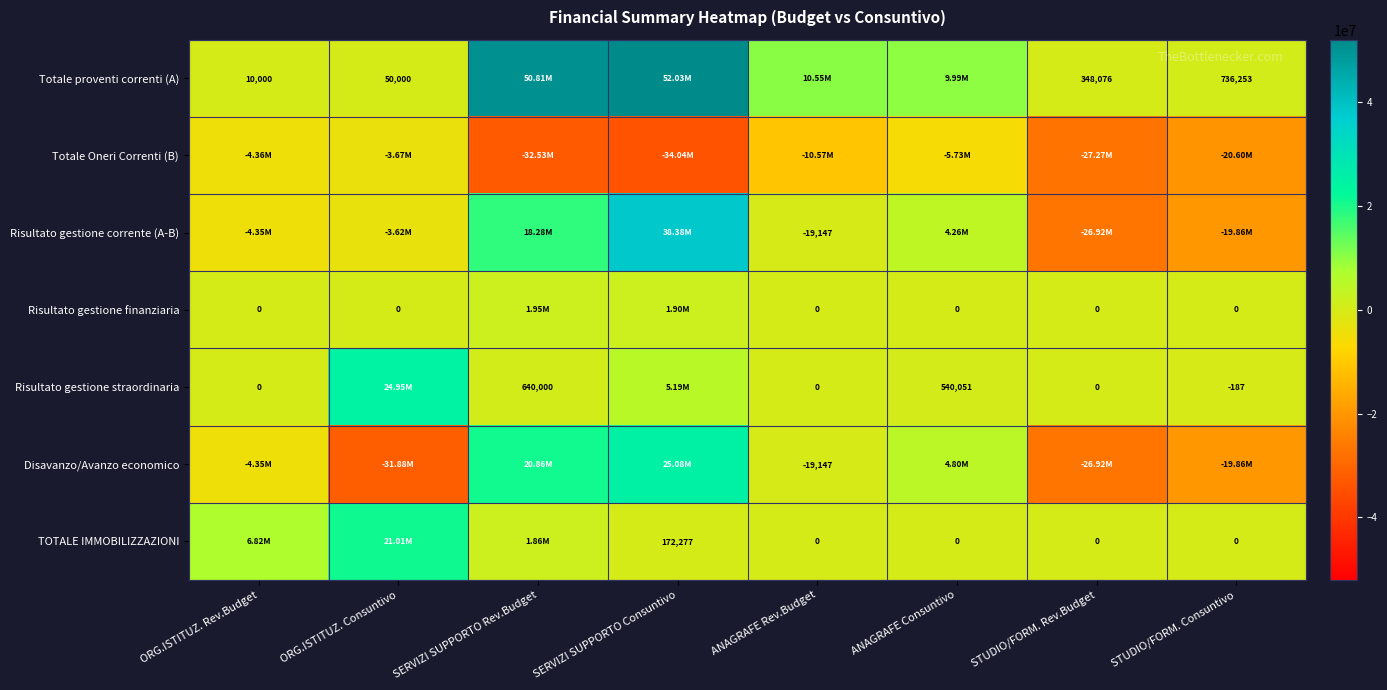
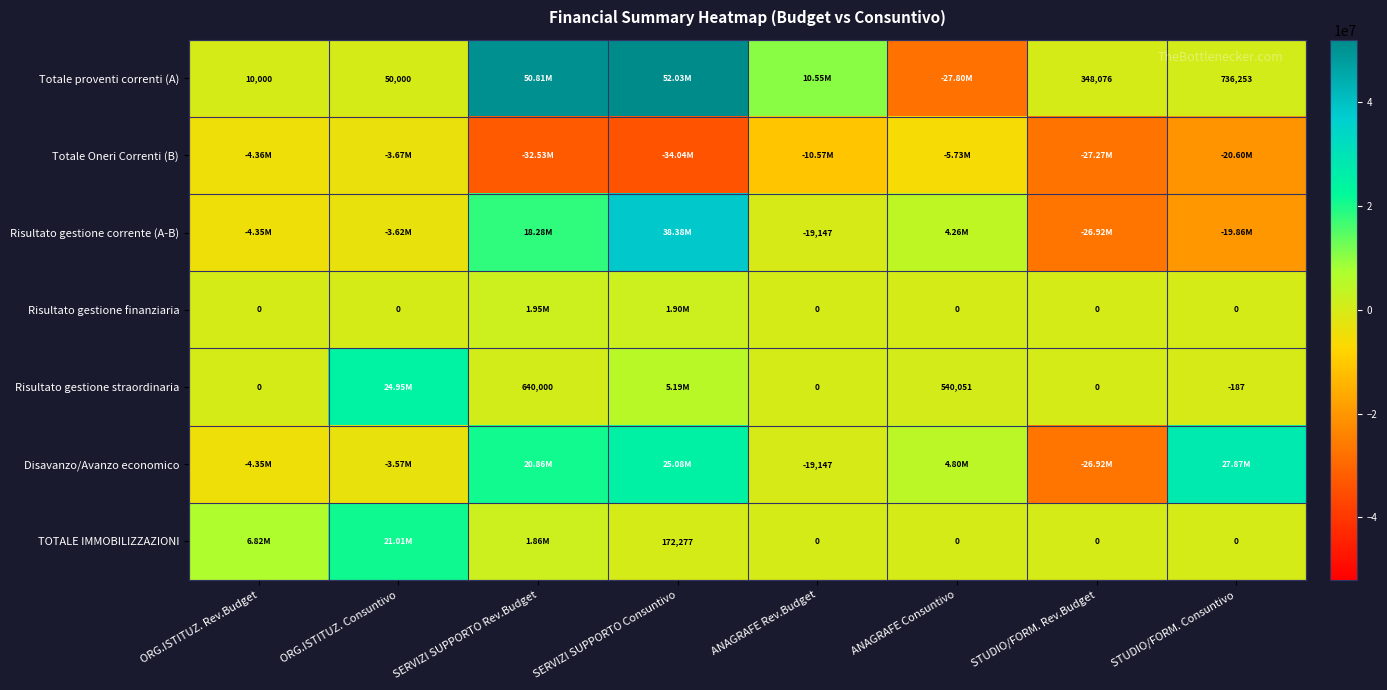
Totale proventi correnti (A), ANAGRAFE Consuntivo: 9.99M -> -27.80M
Disavanzo/Avanzo economico, ORG.ISTITUZ. Consuntivo: -31.88M -> -3.57M
Disavanzo/Avanzo economico, STUDIO/FORM. Consuntivo: -19.86M -> 27.87M
